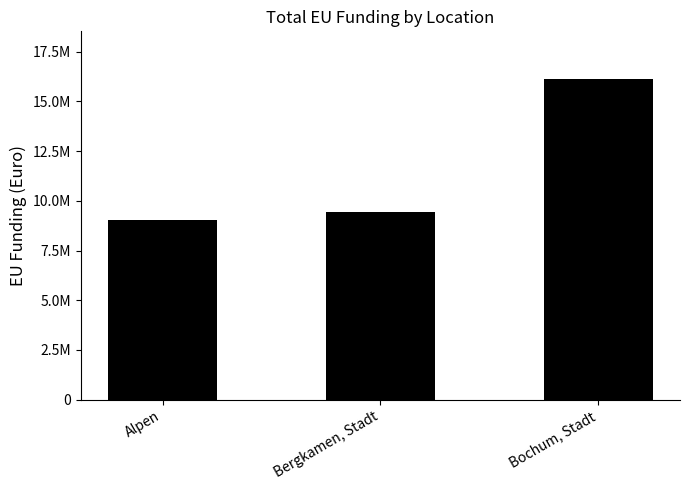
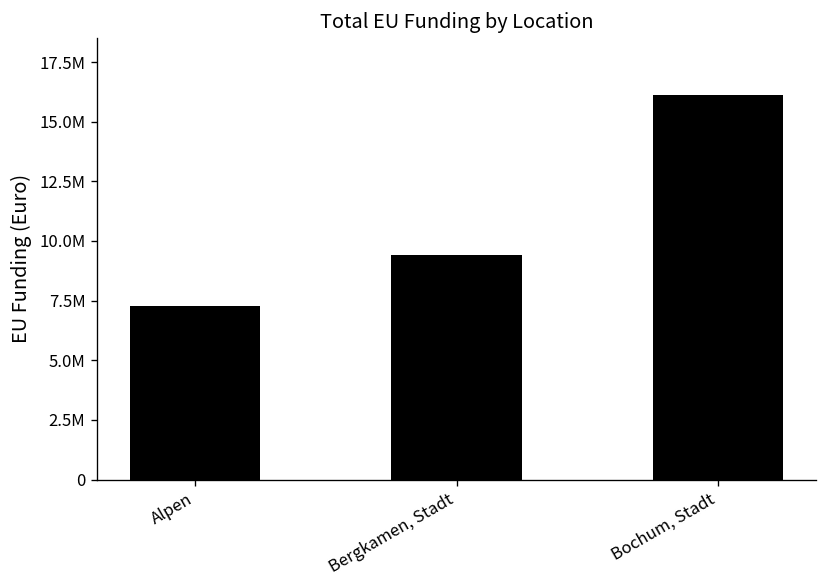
Alpen: 9000000 -> 7300000
